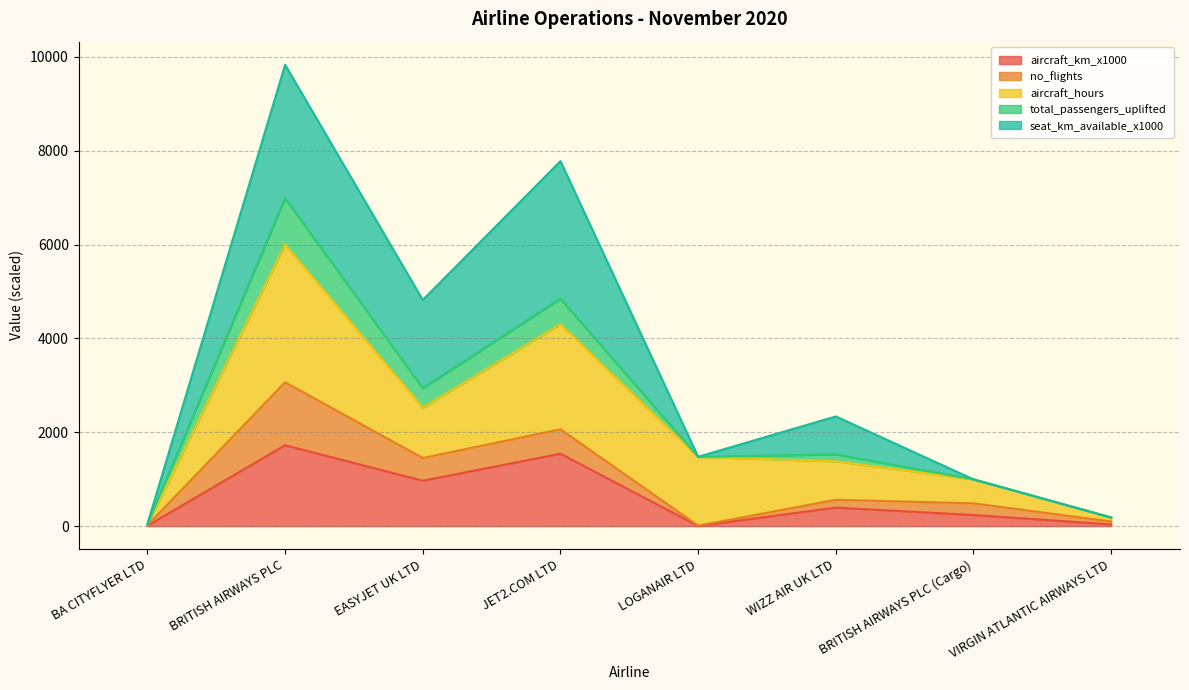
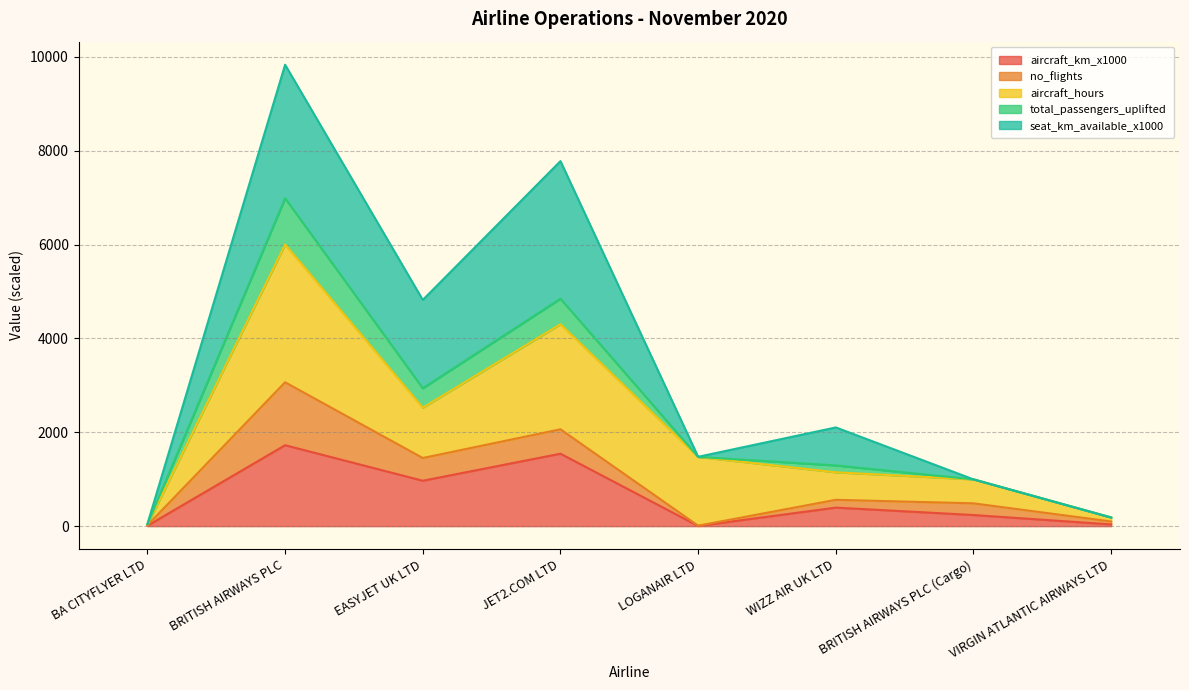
aircraft_hours, WIZZ AIR UK LTD: 800 -> 600
